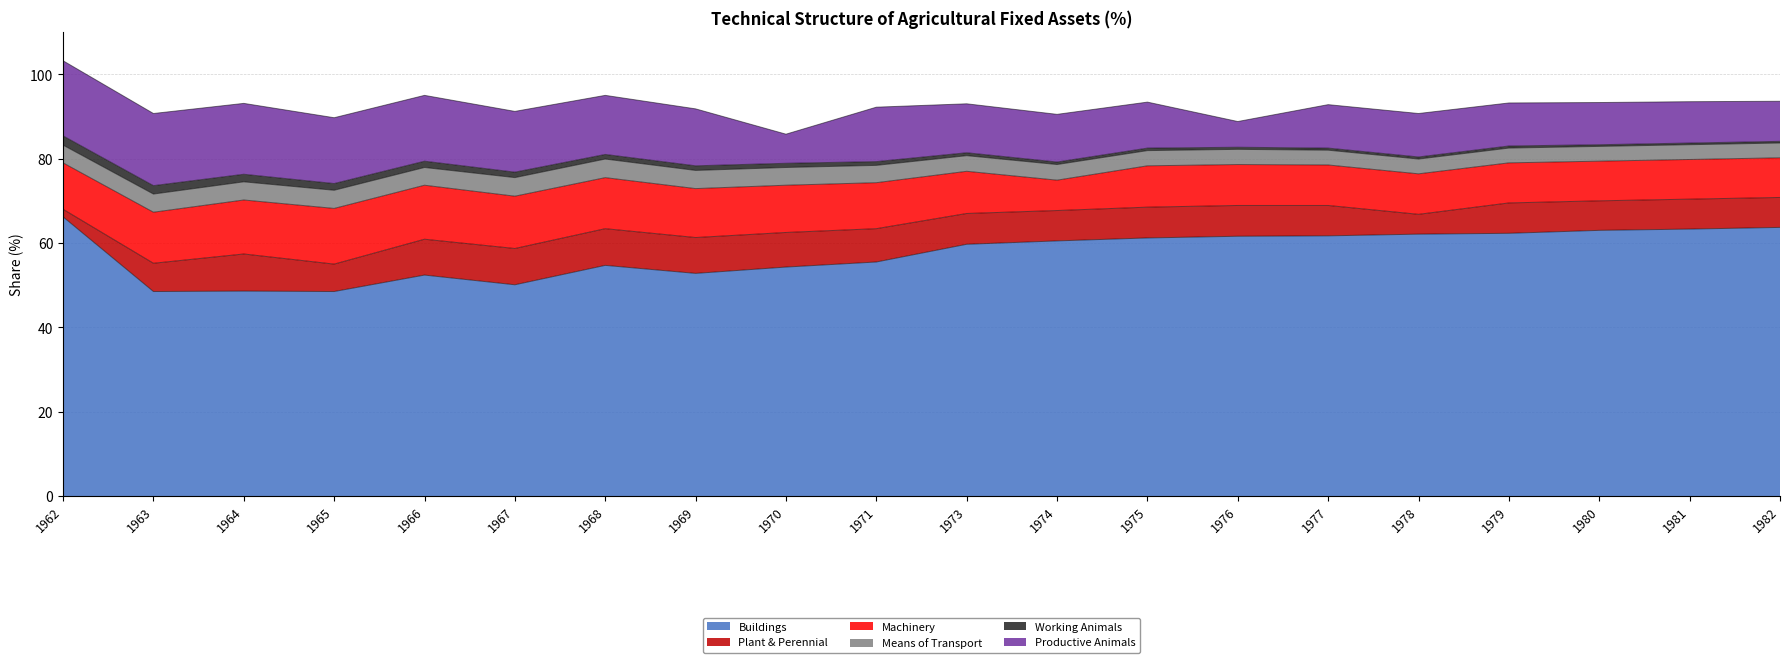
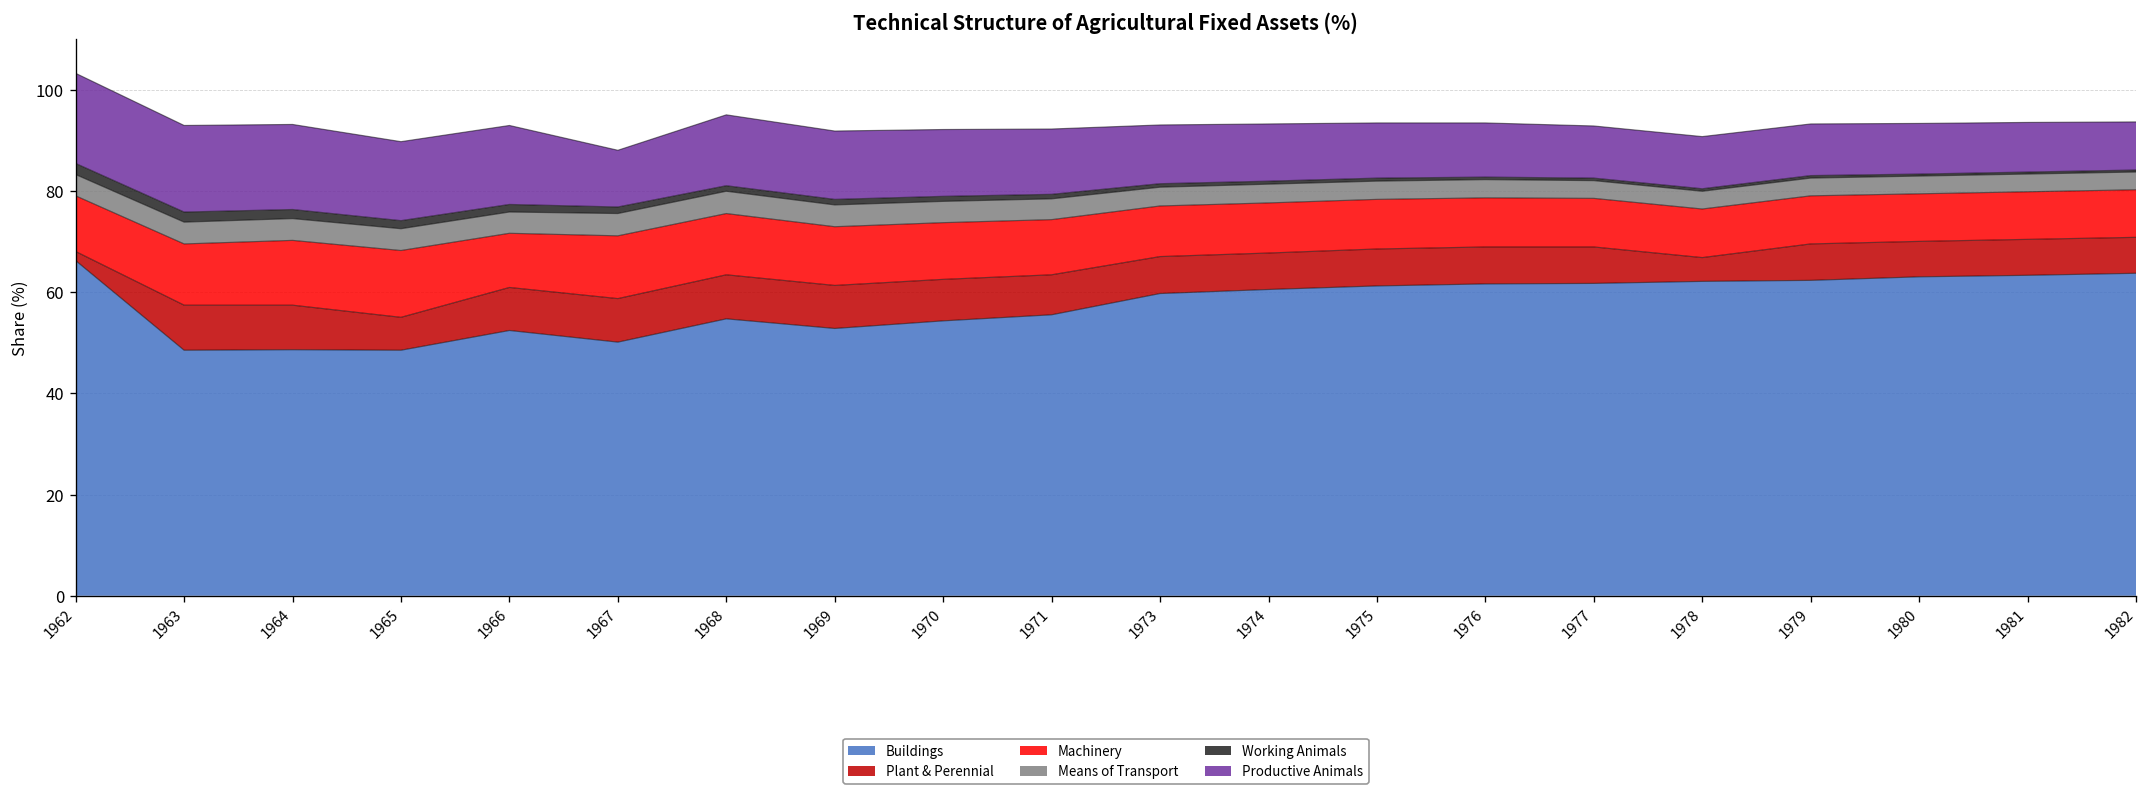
Plant & Perennial, 1963: 7 -> 9
Machinery, 1966: 13 -> 11
Productive Animals, 1967: 14 -> 11
Productive Animals, 1970: 7 -> 13
Machinery, 1974: 7 -> 10
Productive Animals, 1976: 6 -> 11
